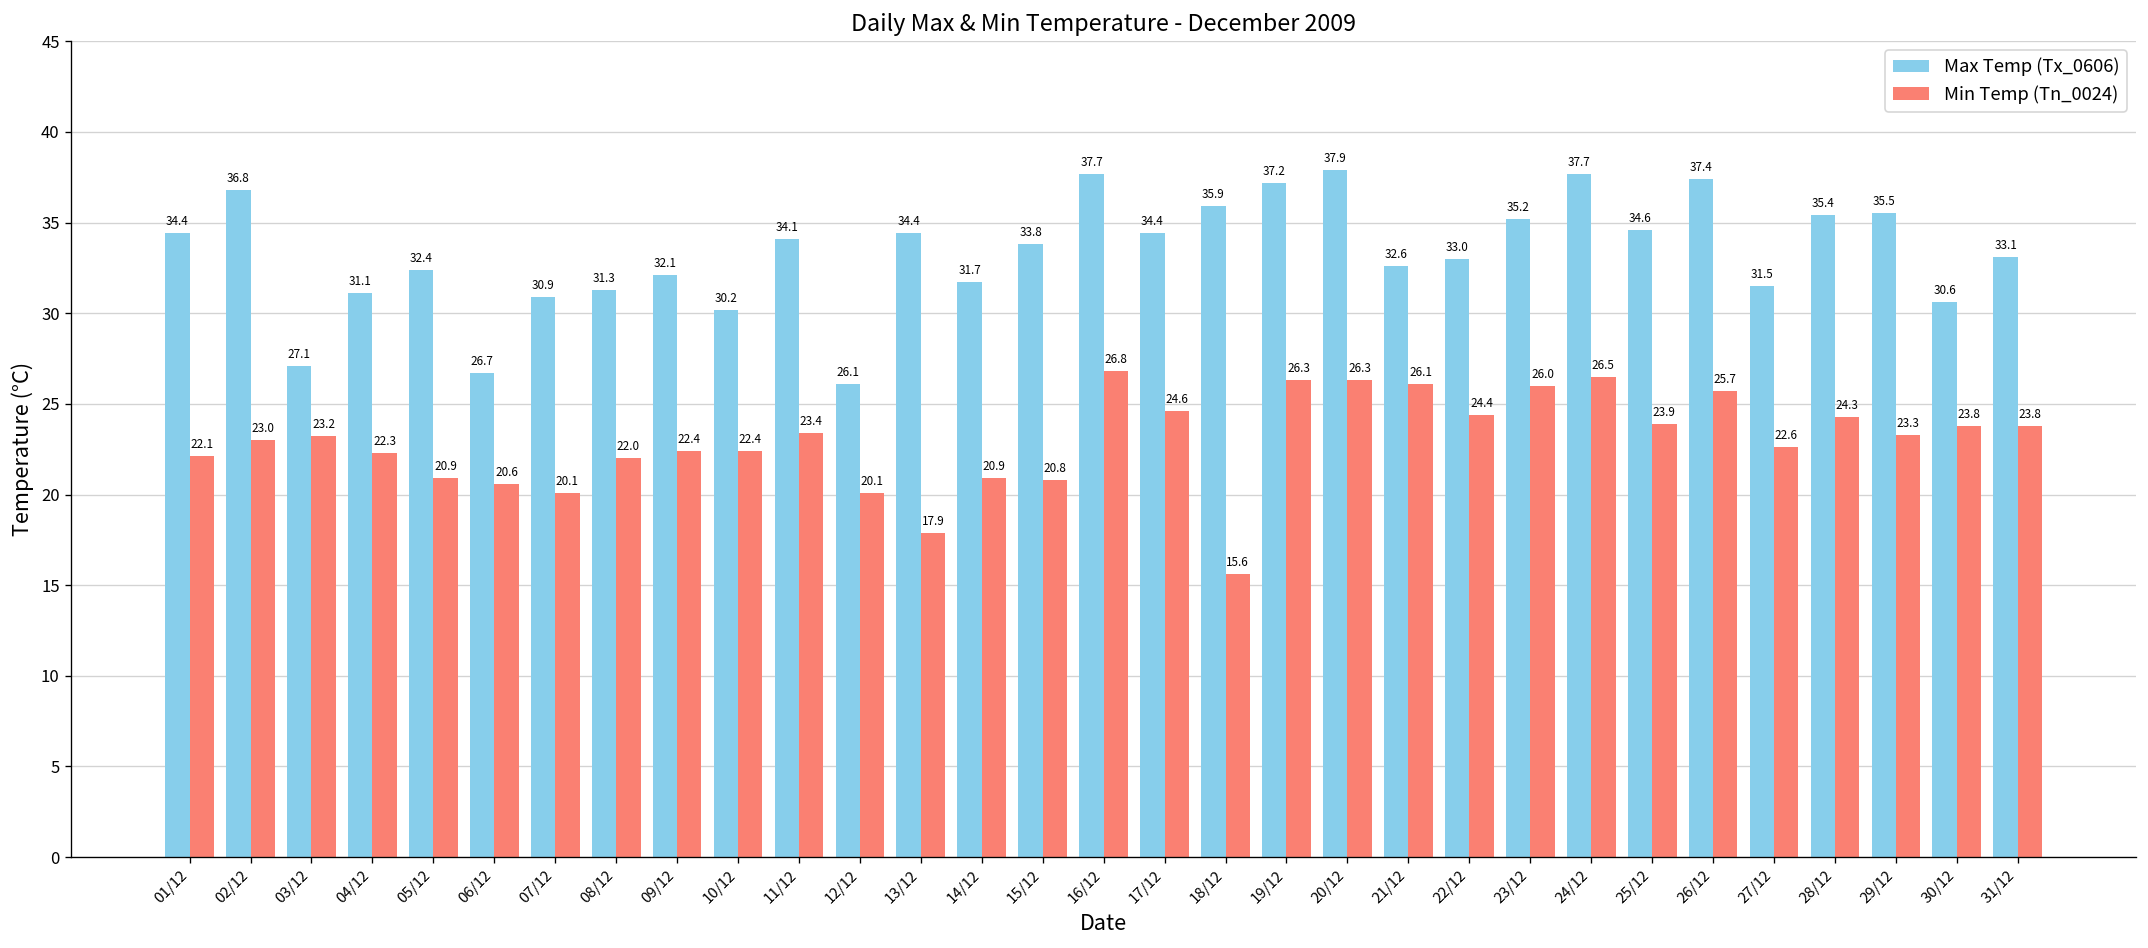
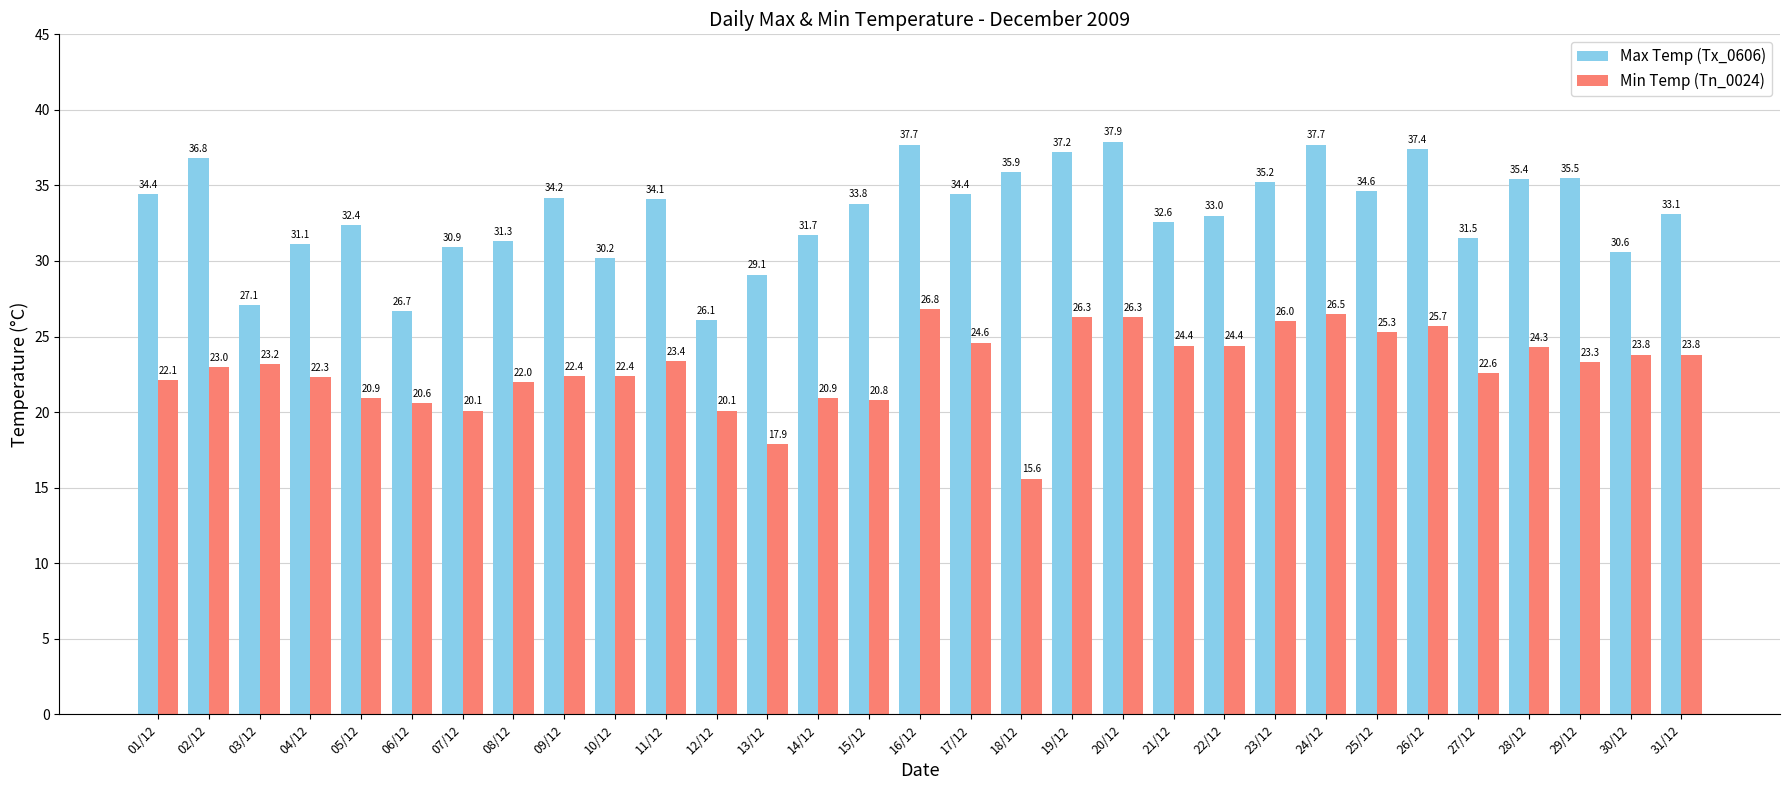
Max Temp (Tx_0606), 09/12: 32.1 -> 34.2
Max Temp (Tx_0606), 13/12: 34.4 -> 29.1
Min Temp (Tn_0024), 21/12: 26.1 -> 24.4
Min Temp (Tn_0024), 25/12: 23.9 -> 25.3
